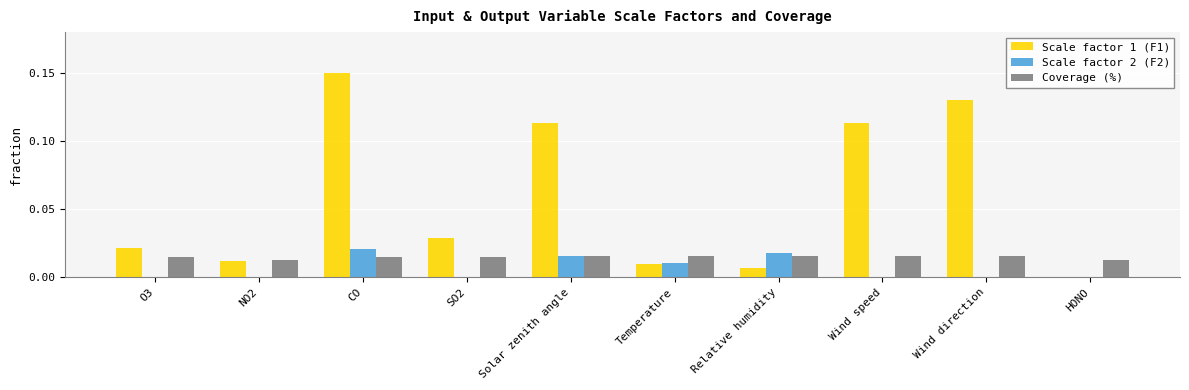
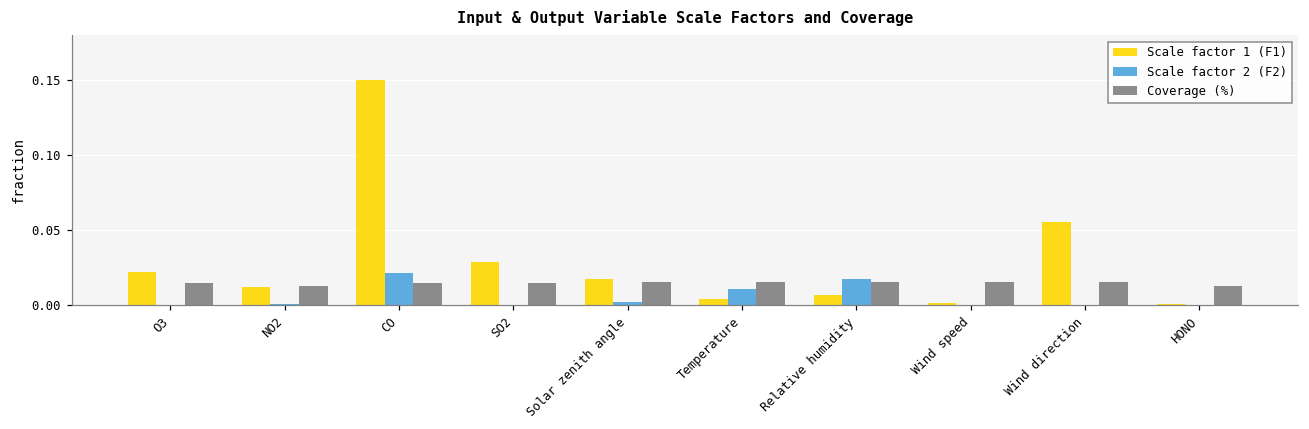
Scale factor 1 (F1), Solar zenith angle: 0.113 -> 0.017
Scale factor 2 (F2), Solar zenith angle: 0.015 -> 0.002
Scale factor 1 (F1), Temperature: 0.010 -> 0.004
Scale factor 1 (F1), Wind speed: 0.114 -> 0.001
Scale factor 1 (F1), Wind direction: 0.130 -> 0.055
